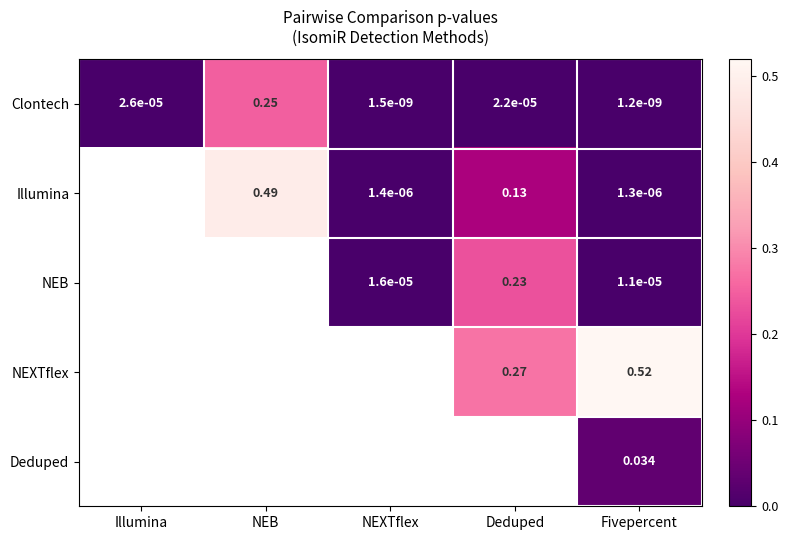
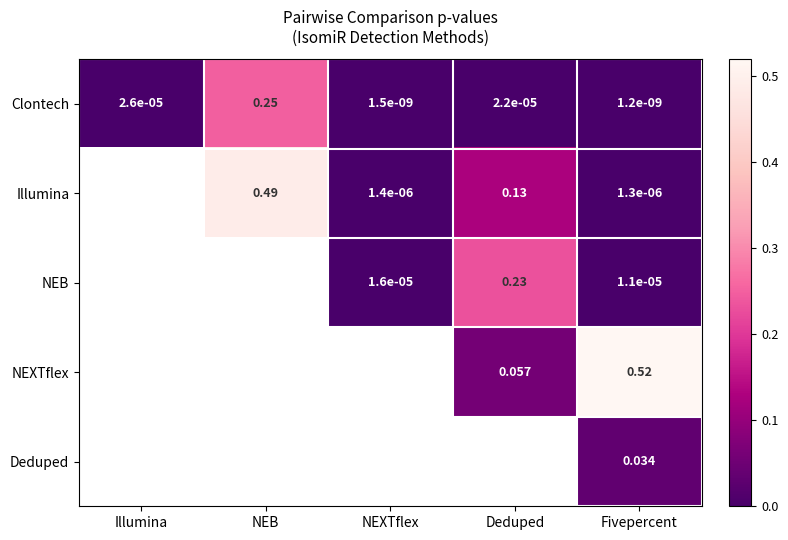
NEXTflex, Deduped: 0.27 -> 0.057
